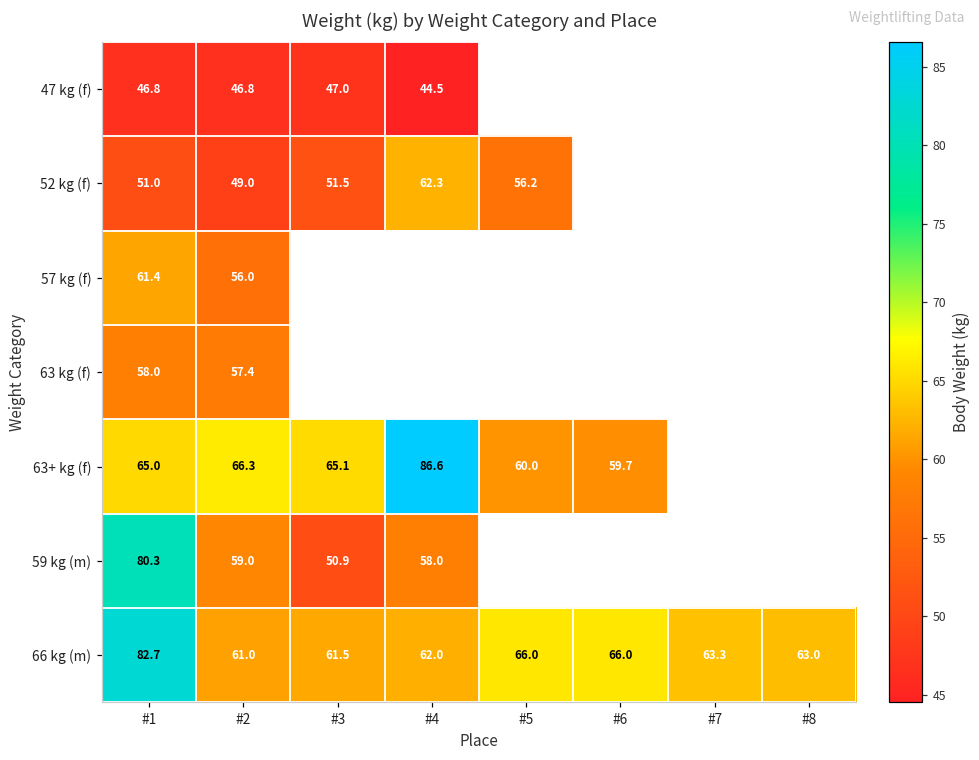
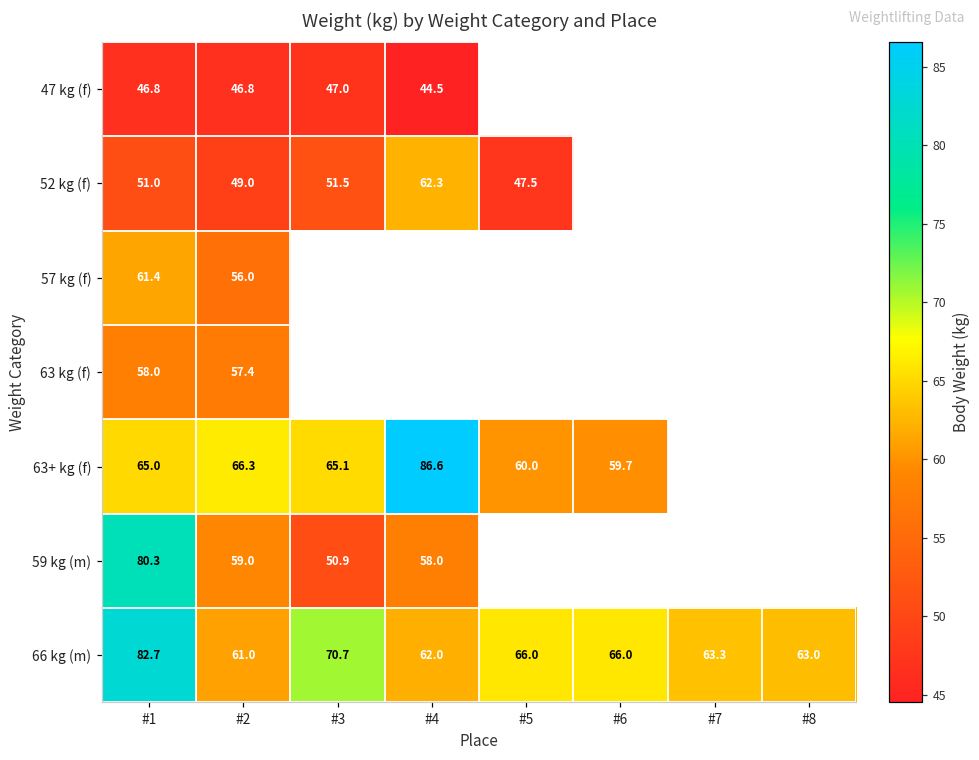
52 kg (f), #5: 56.2 -> 47.5
66 kg (m), #3: 61.5 -> 70.7
